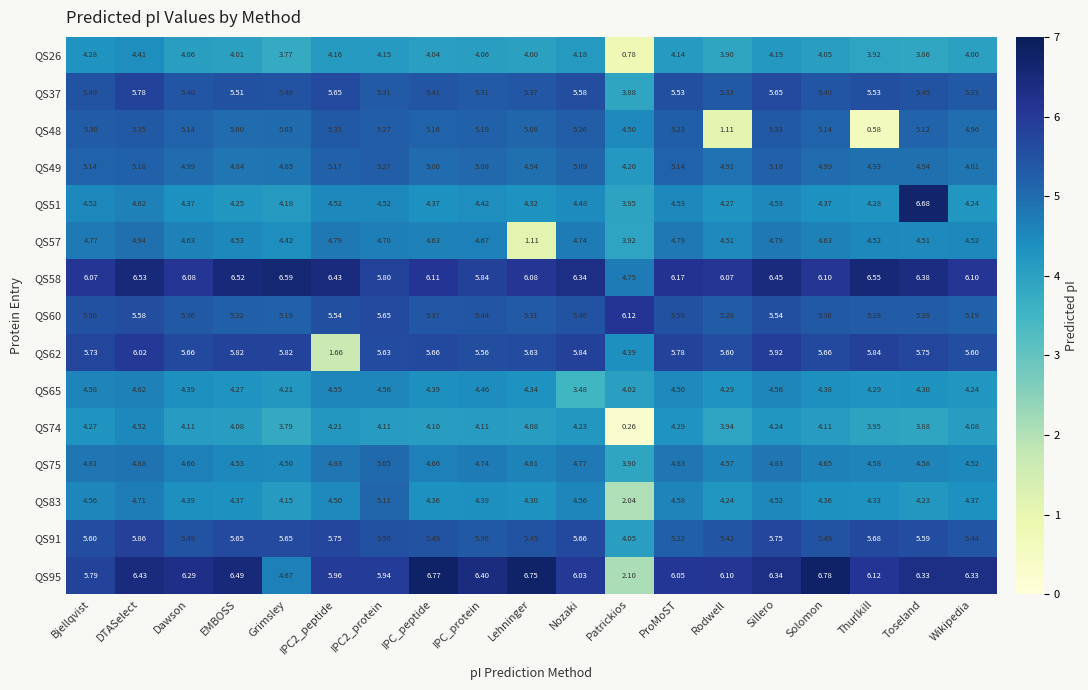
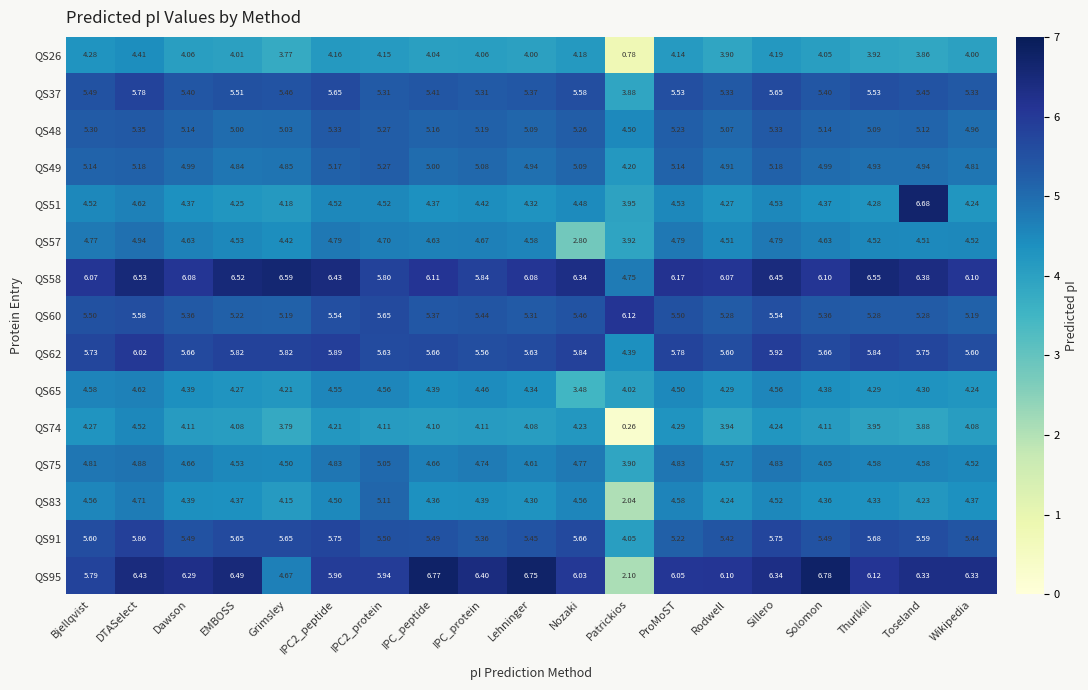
QS48, Rodwell: 1.11 -> 5.07
QS48, Thurlkill: 0.58 -> 5.09
QS57, Lehninger: 1.11 -> 4.58
QS57, Nozaki: 4.74 -> 2.80
QS62, IPC2_peptide: 1.66 -> 5.89
